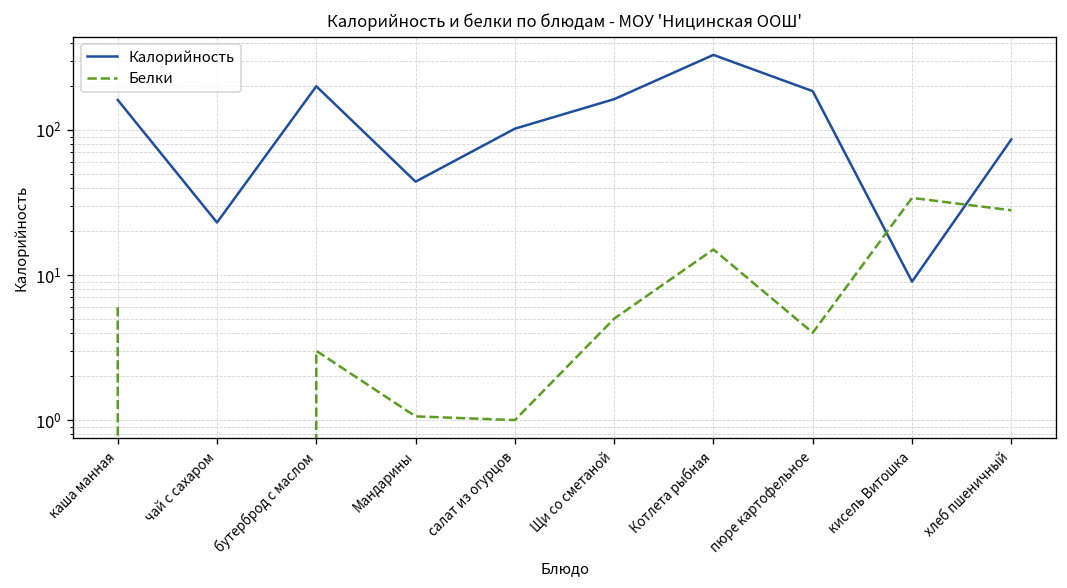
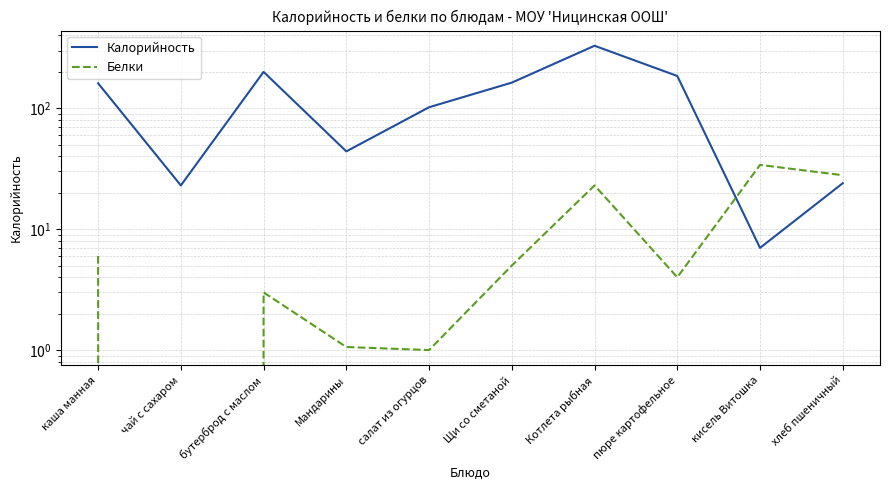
Белки, Котлета рыбная: 15 -> 23
Калорийность, кисель Витошка: 9 -> 7
Калорийность, хлеб пшеничный: 90 -> 24
